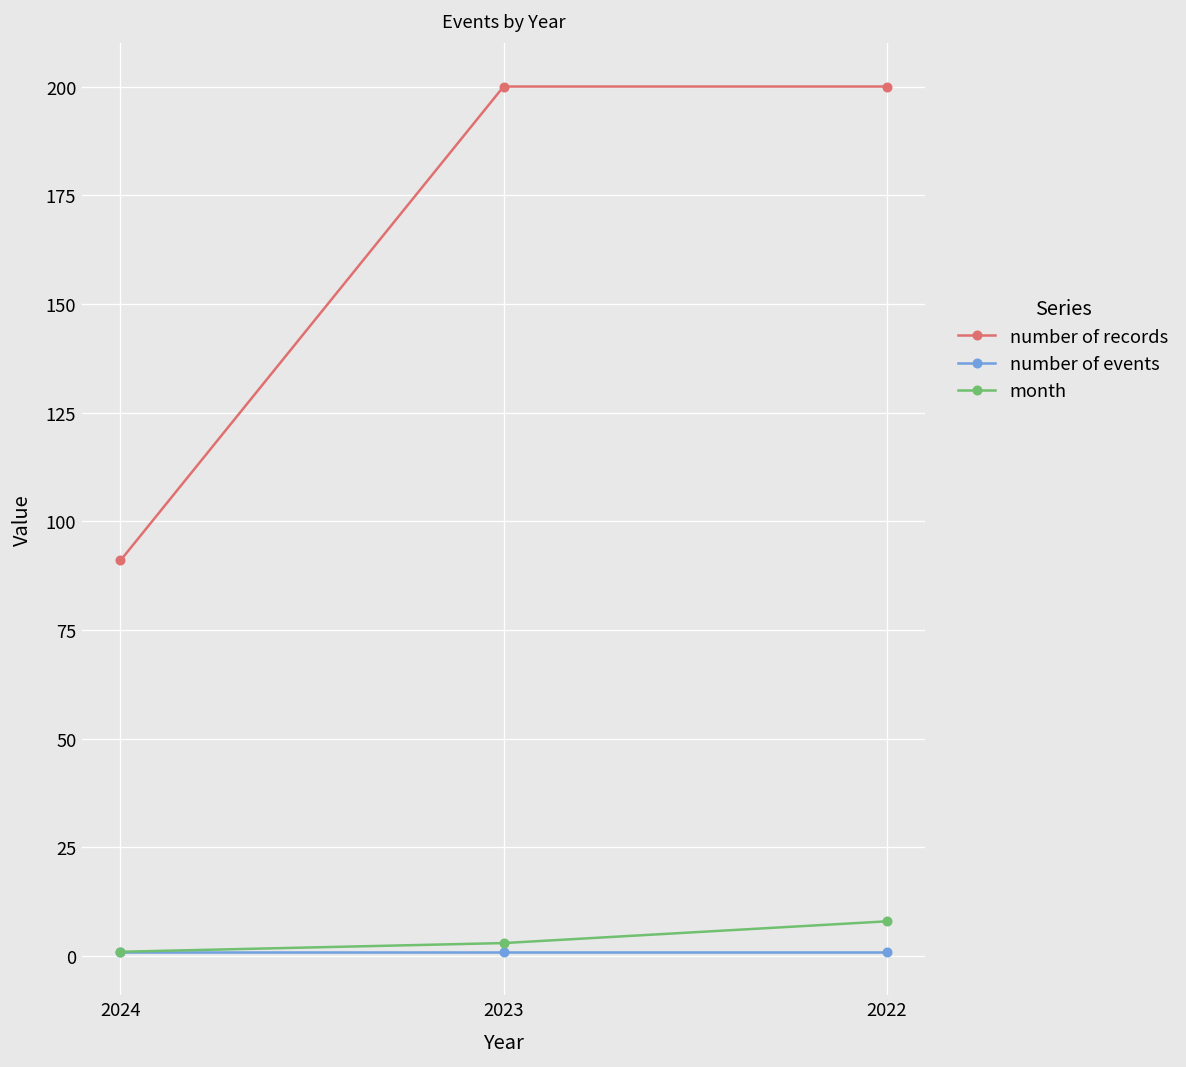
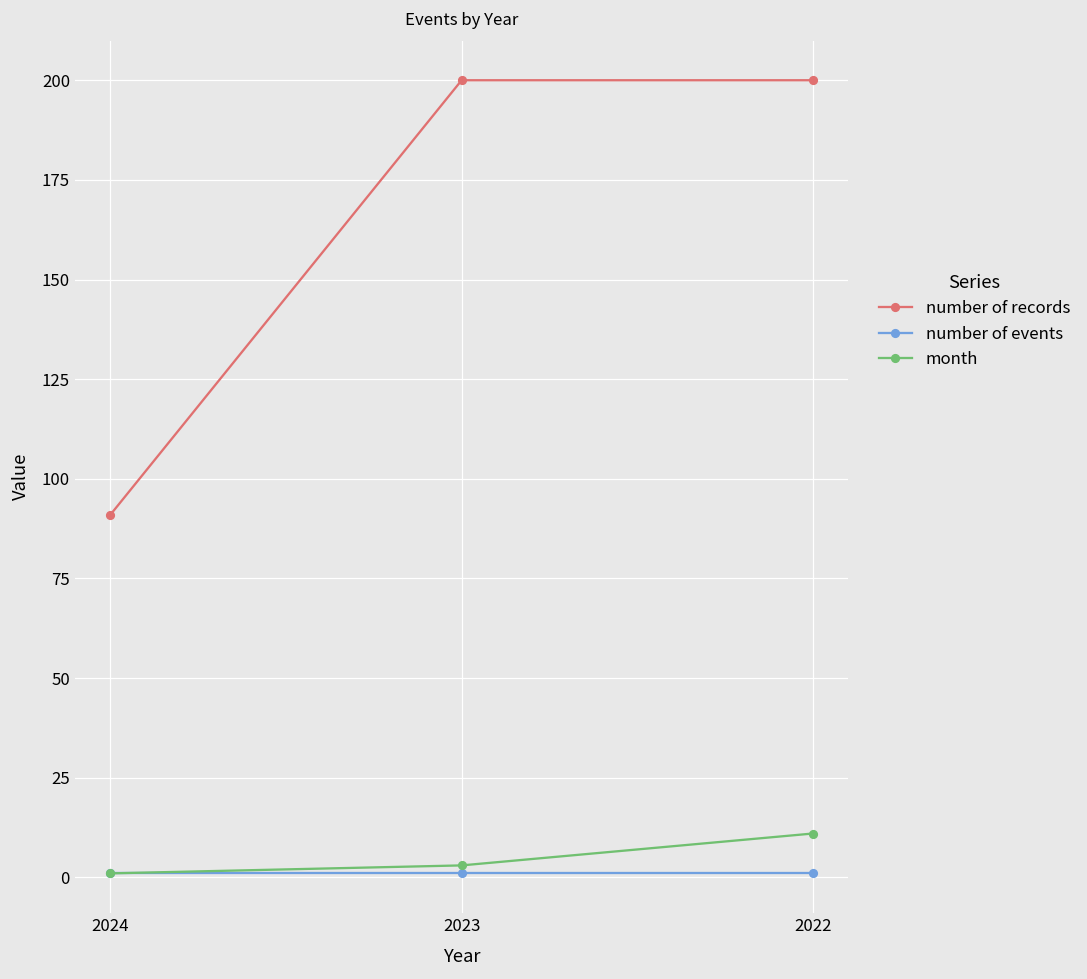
month, 2022: 8 -> 11
